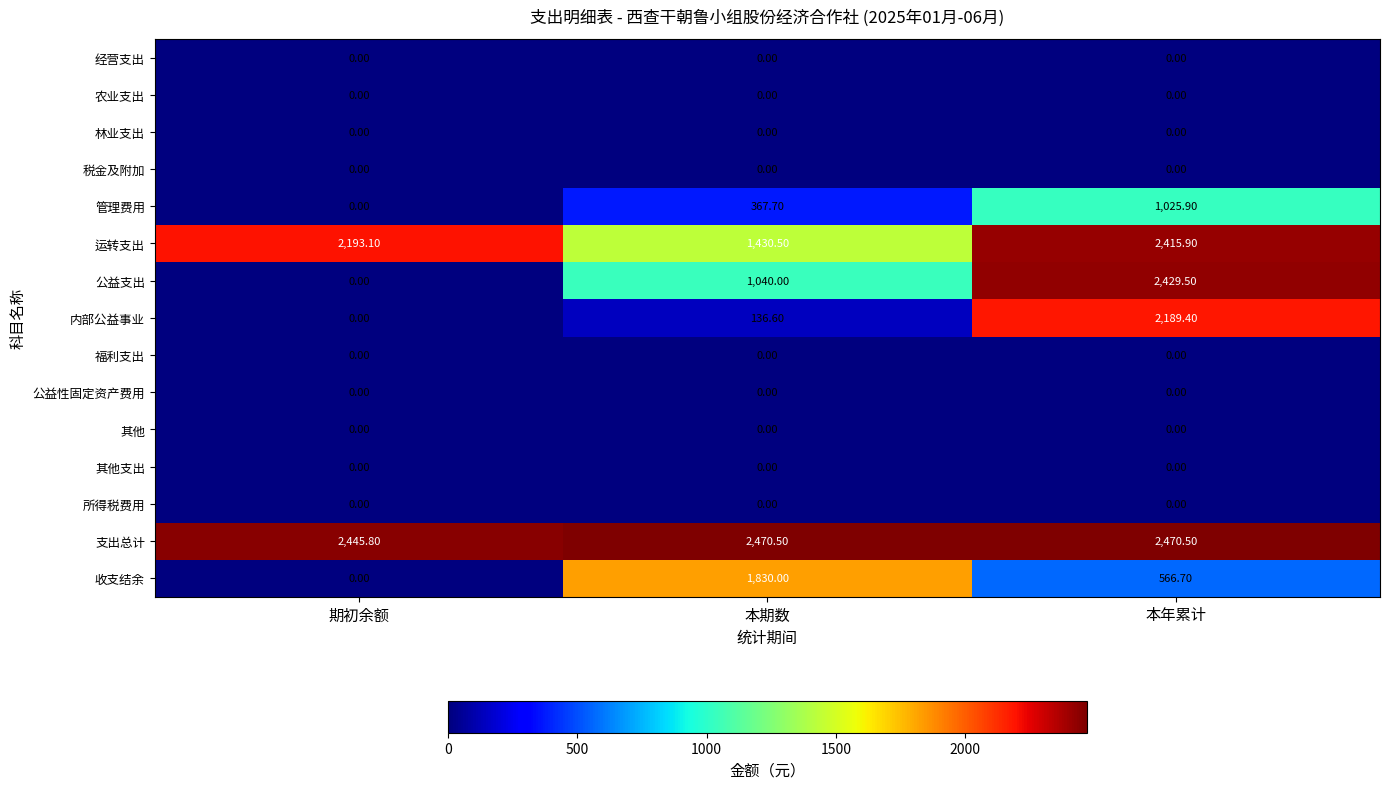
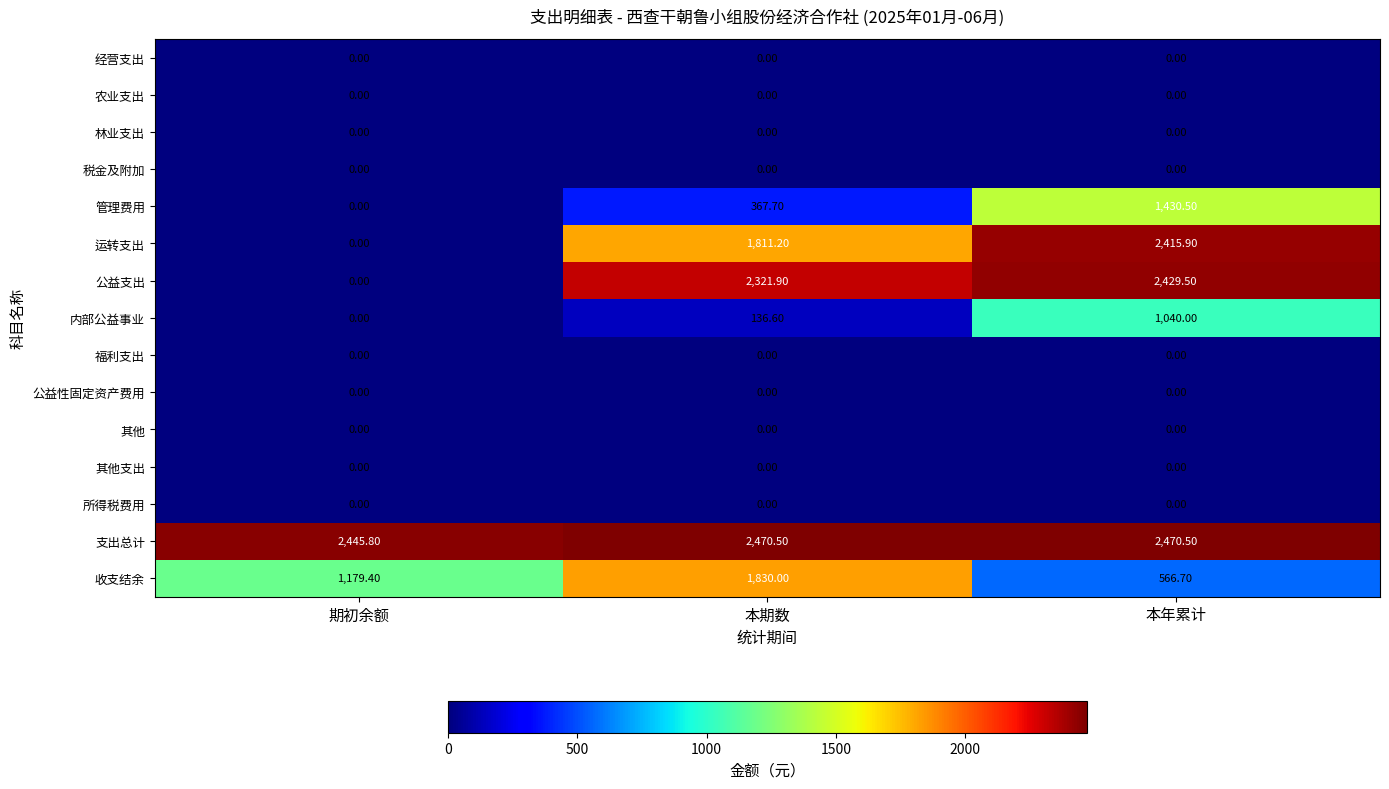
管理费用, 本年累计: 1,025.90 -> 1,430.50
运转支出, 期初余额: 2,193.10 -> 0.00
运转支出, 本期数: 1,430.50 -> 1,811.20
公益支出, 本期数: 1,040.00 -> 2,321.90
内部公益事业, 本年累计: 2,189.40 -> 1,040.00
收支结余, 期初余额: 0.00 -> 1,179.40
